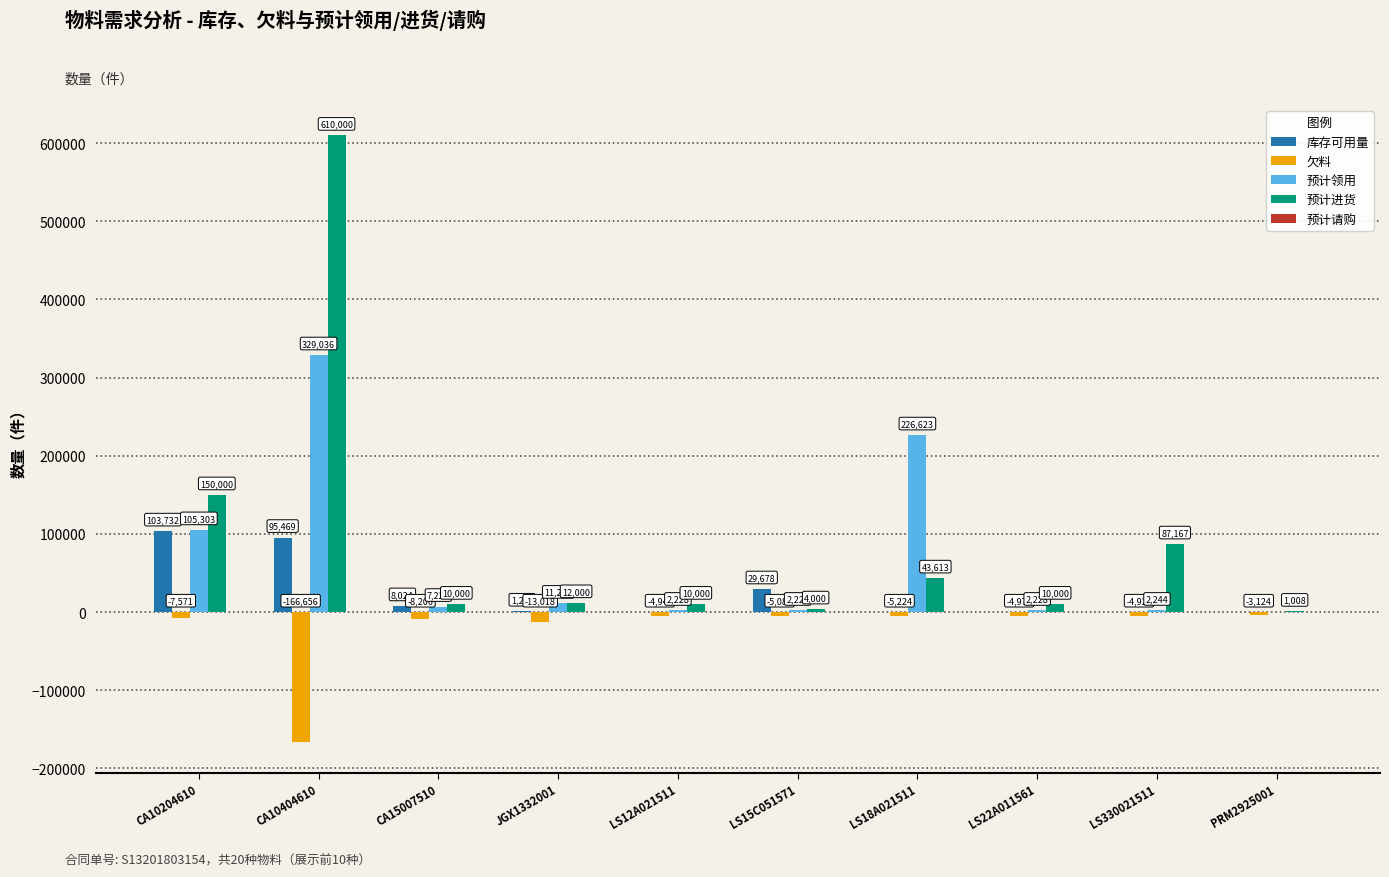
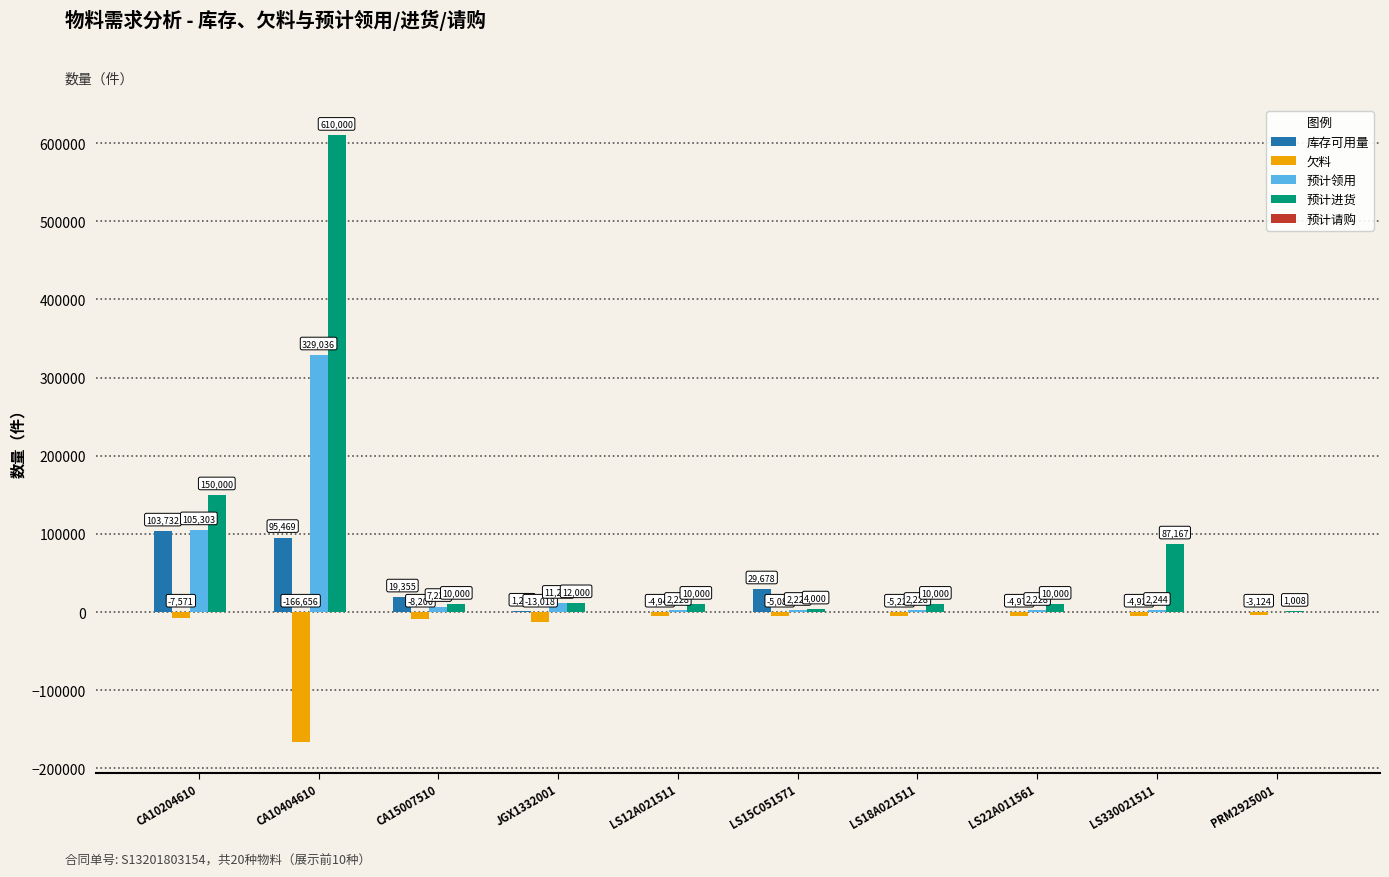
库存可用量, CA15007510: 8,024 -> 19,355
预计领用, LS18A021511: 226,623 -> 2,228
预计进货, LS18A021511: 43,613 -> 10,000
